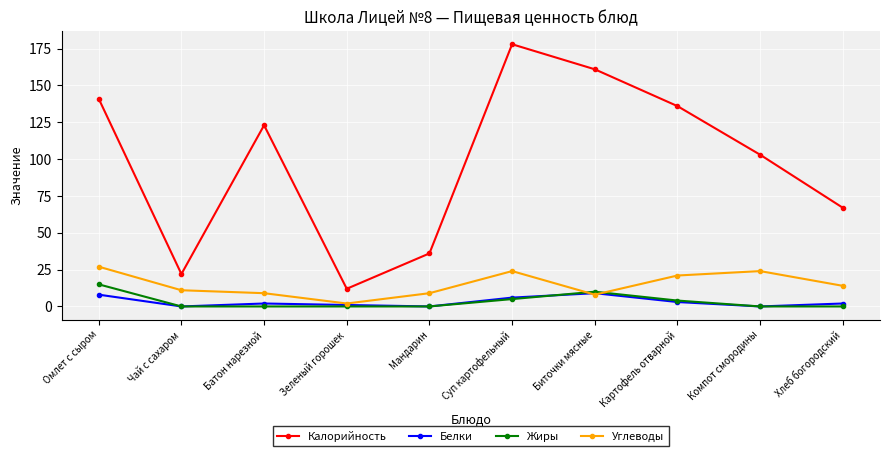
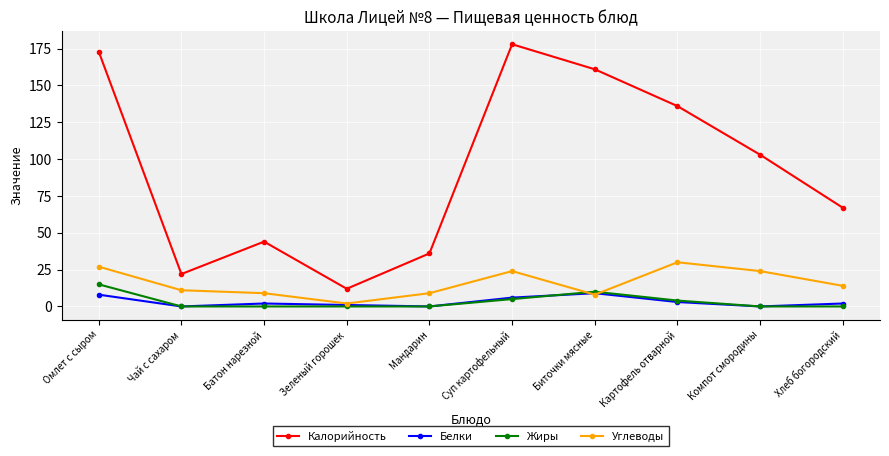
Калорийность, Омлет с сыром: 141 -> 173
Калорийность, Батон нарезной: 123 -> 44
Углеводы, Картофель отварной: 21 -> 30
